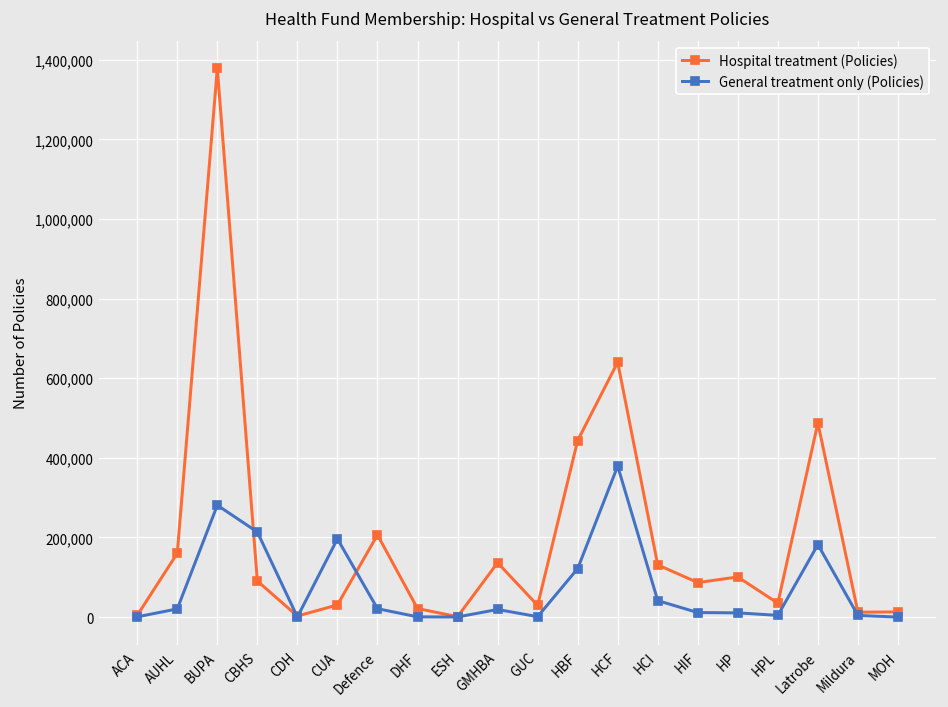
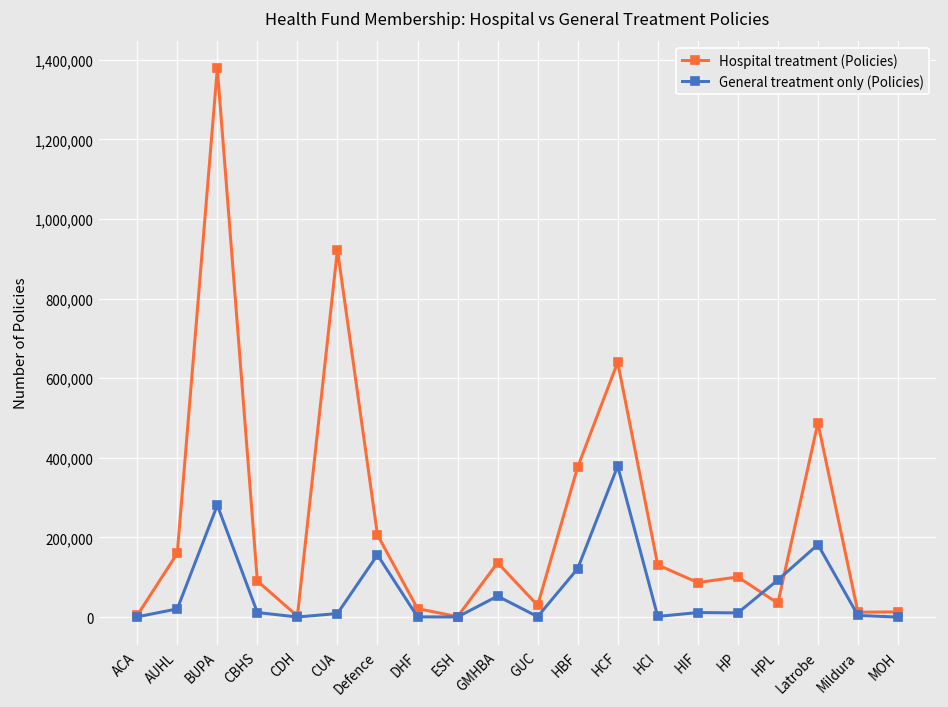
General treatment only (Policies), CBHS: 210,000 -> 10,000
Hospital treatment (Policies), CUA: 30,000 -> 920,000
General treatment only (Policies), CUA: 200,000 -> 10,000
General treatment only (Policies), Defence: 20,000 -> 160,000
General treatment only (Policies), GMHBA: 20,000 -> 50,000
Hospital treatment (Policies), HBF: 440,000 -> 380,000
General treatment only (Policies), HCI: 40,000 -> 0
General treatment only (Policies), HPL: 0 -> 90,000
